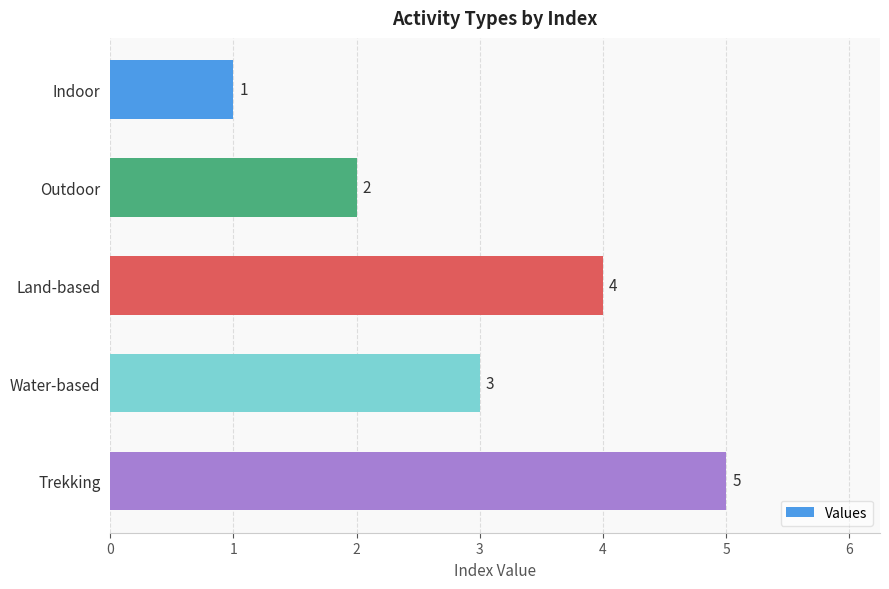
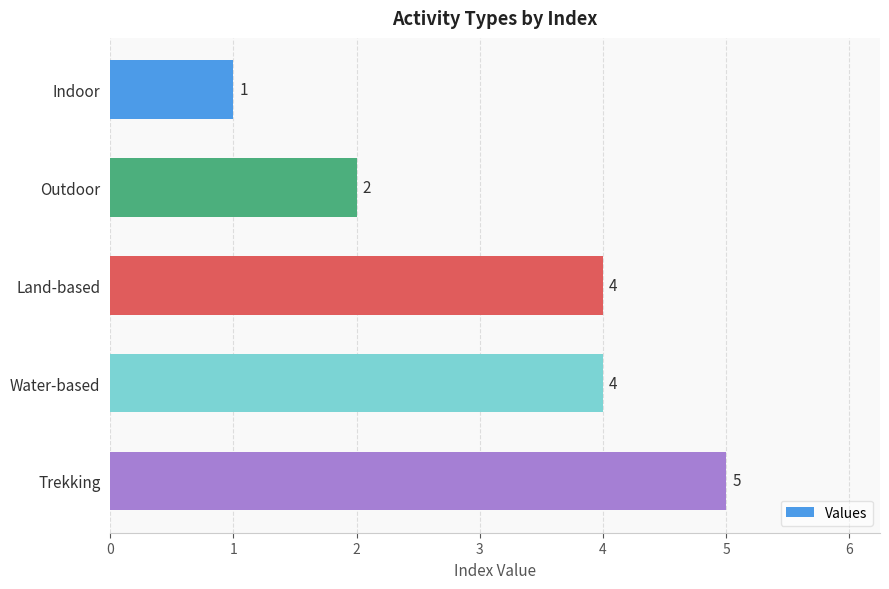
Water-based: 3 -> 4
